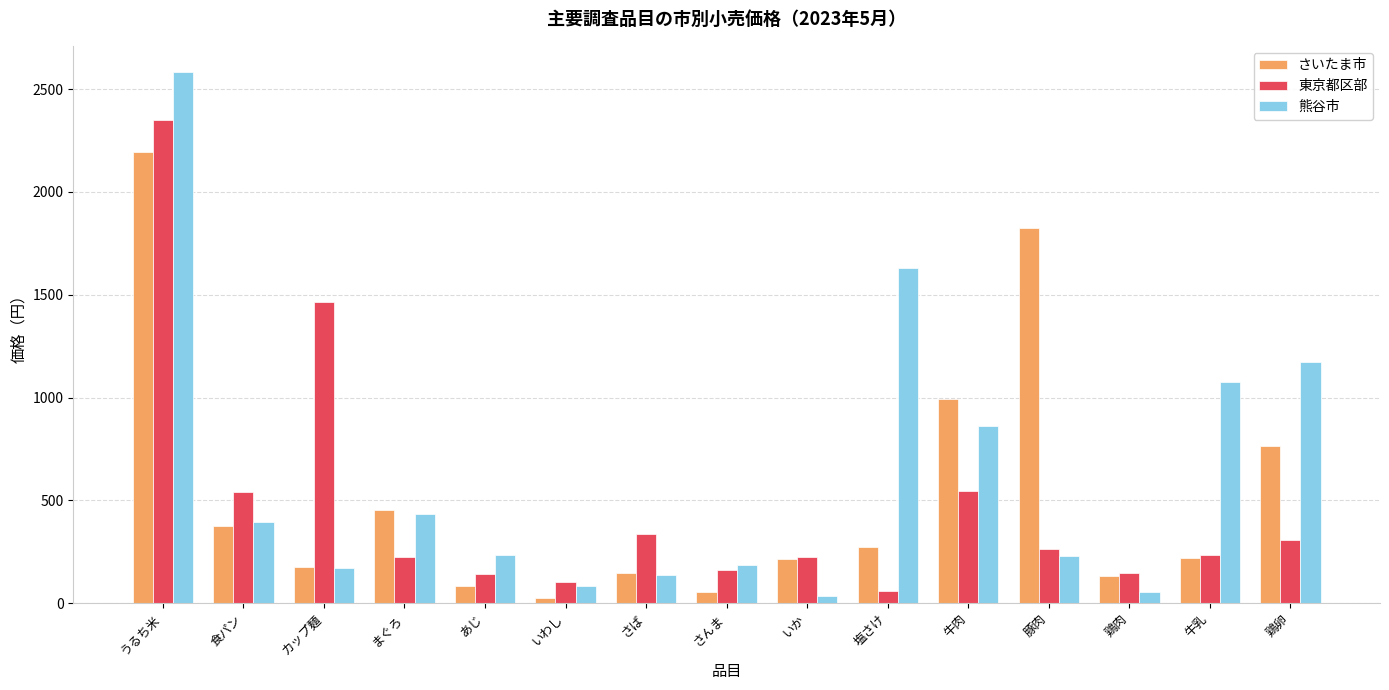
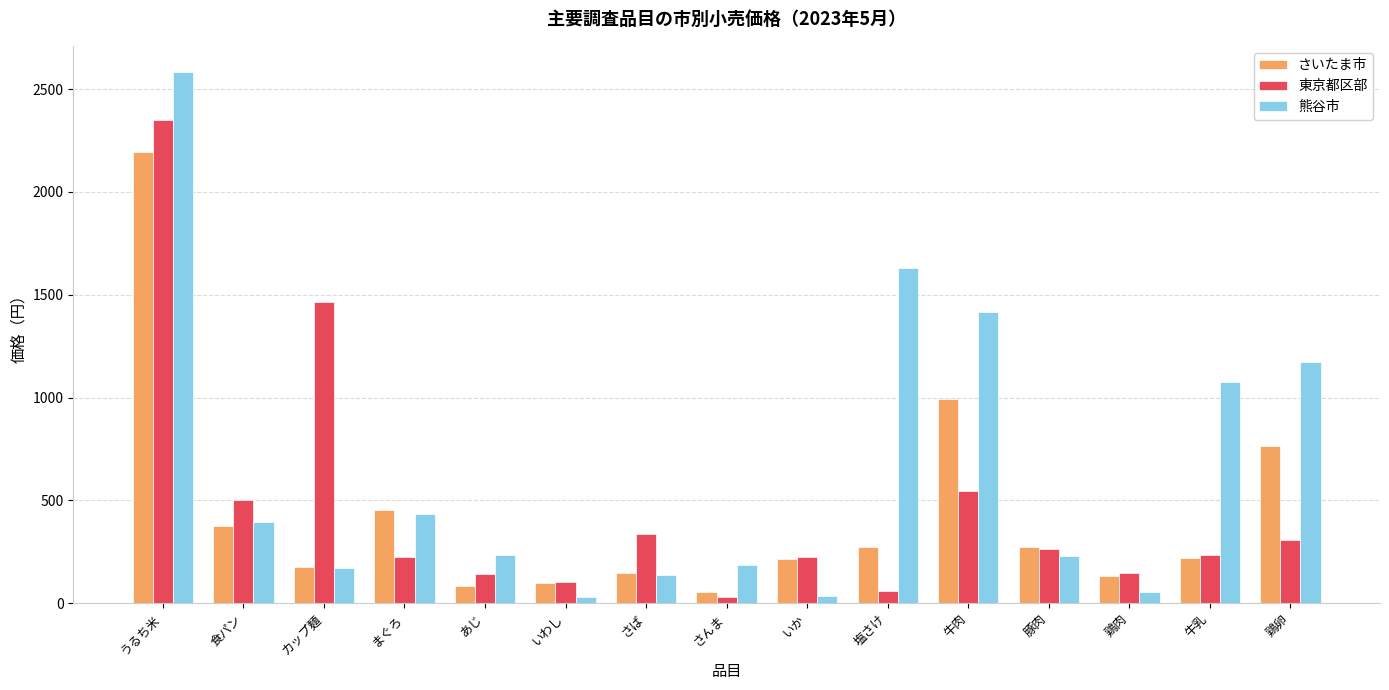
東京都区部, 食パン: 540 -> 500
さいたま市, いわし: 30 -> 100
熊谷市, いわし: 80 -> 30
東京都区部, さんま: 160 -> 30
熊谷市, 牛肉: 860 -> 1410
さいたま市, 豚肉: 1830 -> 270
